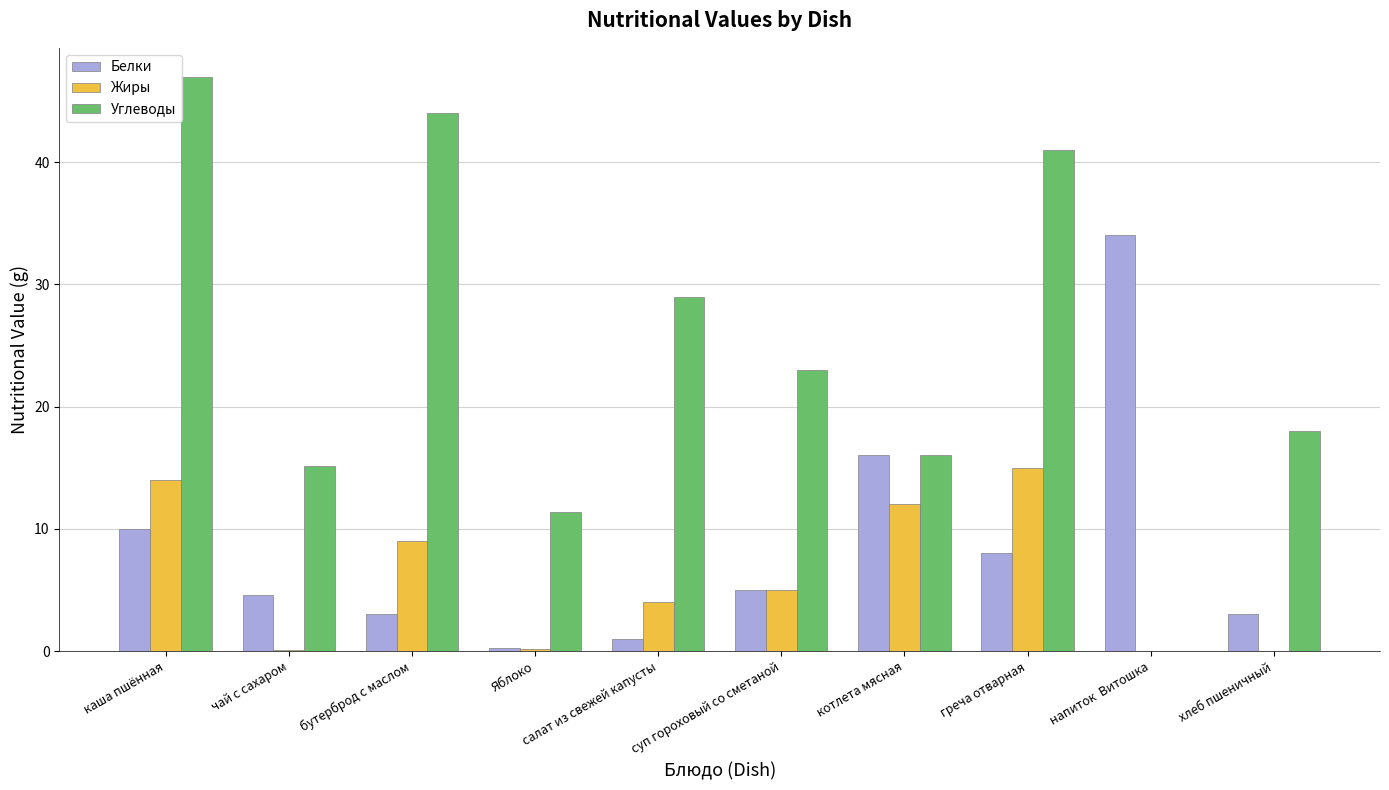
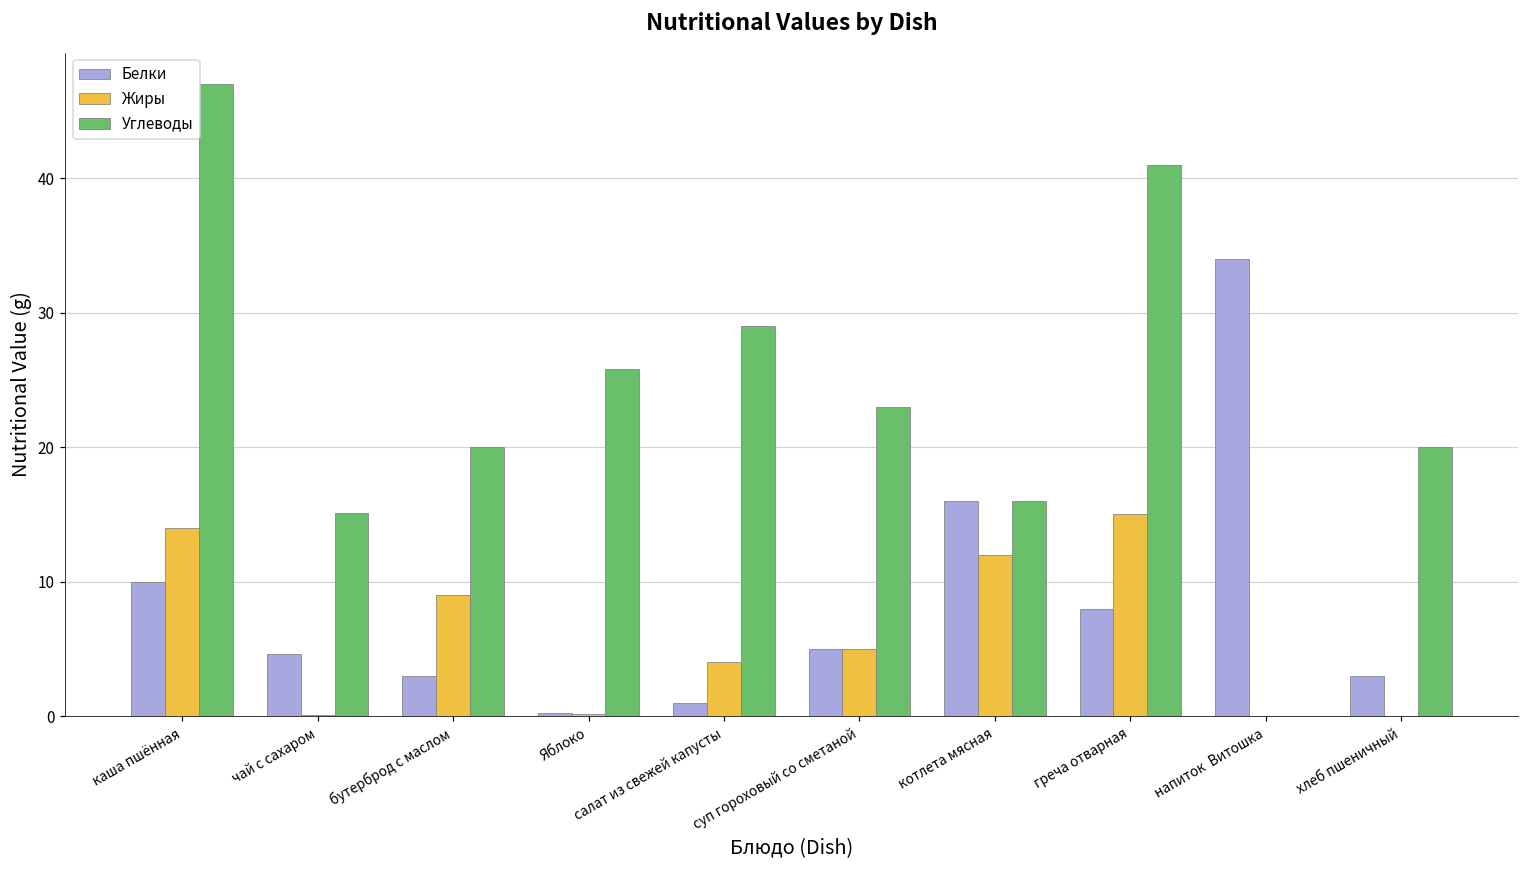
Углеводы, бутерброд с маслом: 44 -> 20
Углеводы, Яблоко: 11.4 -> 25.9
Углеводы, хлеб пшеничный: 18 -> 20
